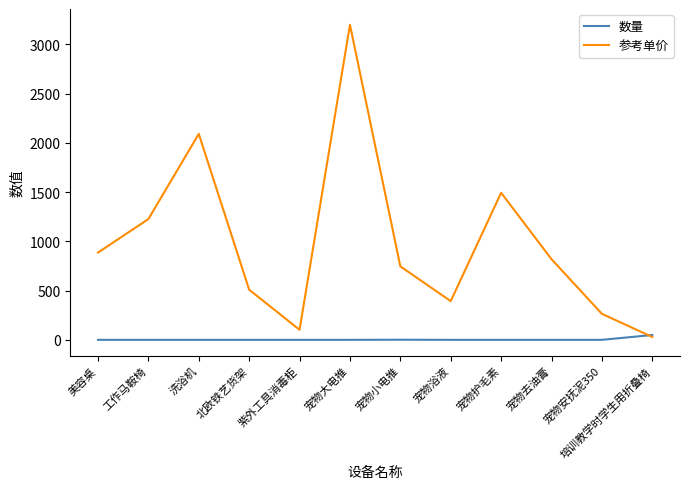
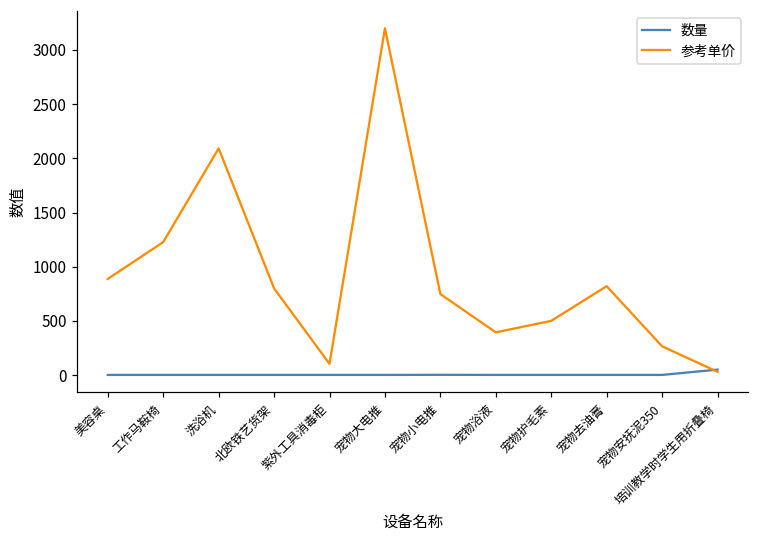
参考单价, 北欧铁艺货架: 500 -> 800
参考单价, 宠物护毛素: 1500 -> 500
